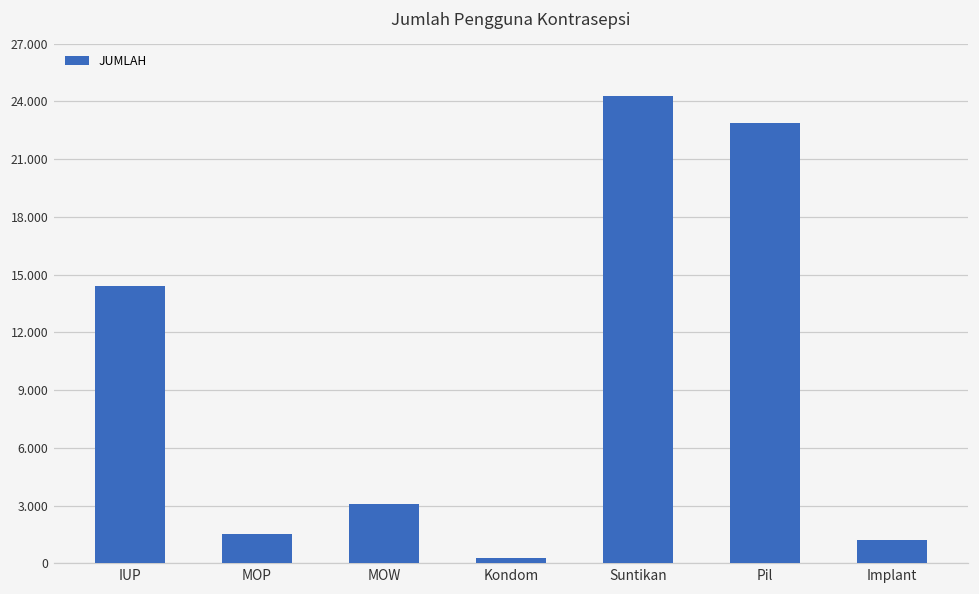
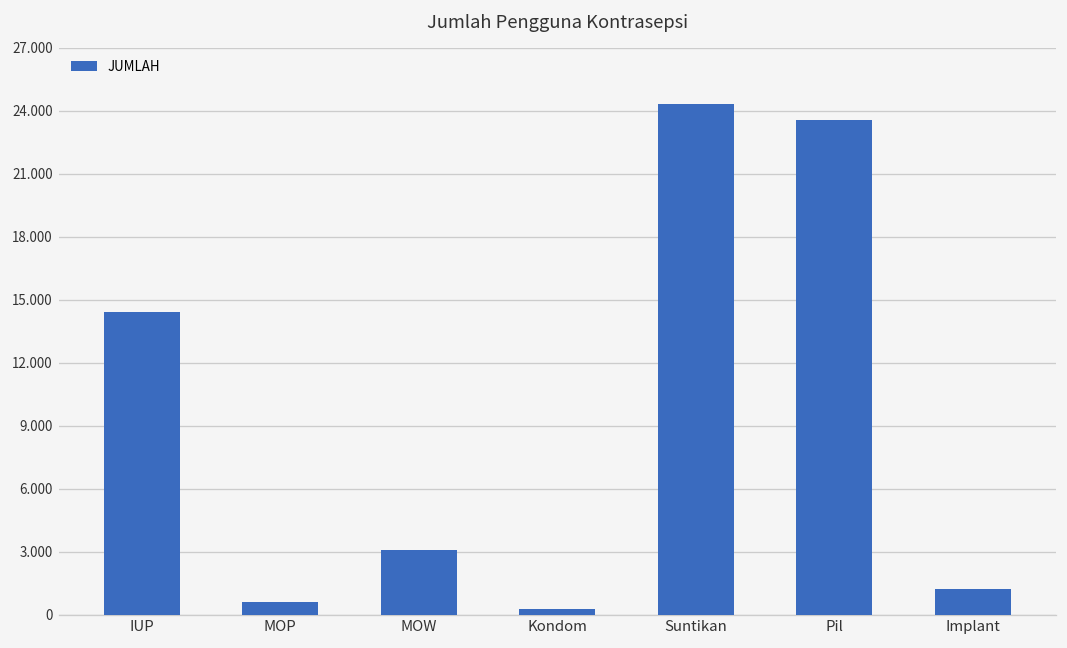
MOP: 1.5 -> 0.6
Pil: 22.9 -> 23.6
